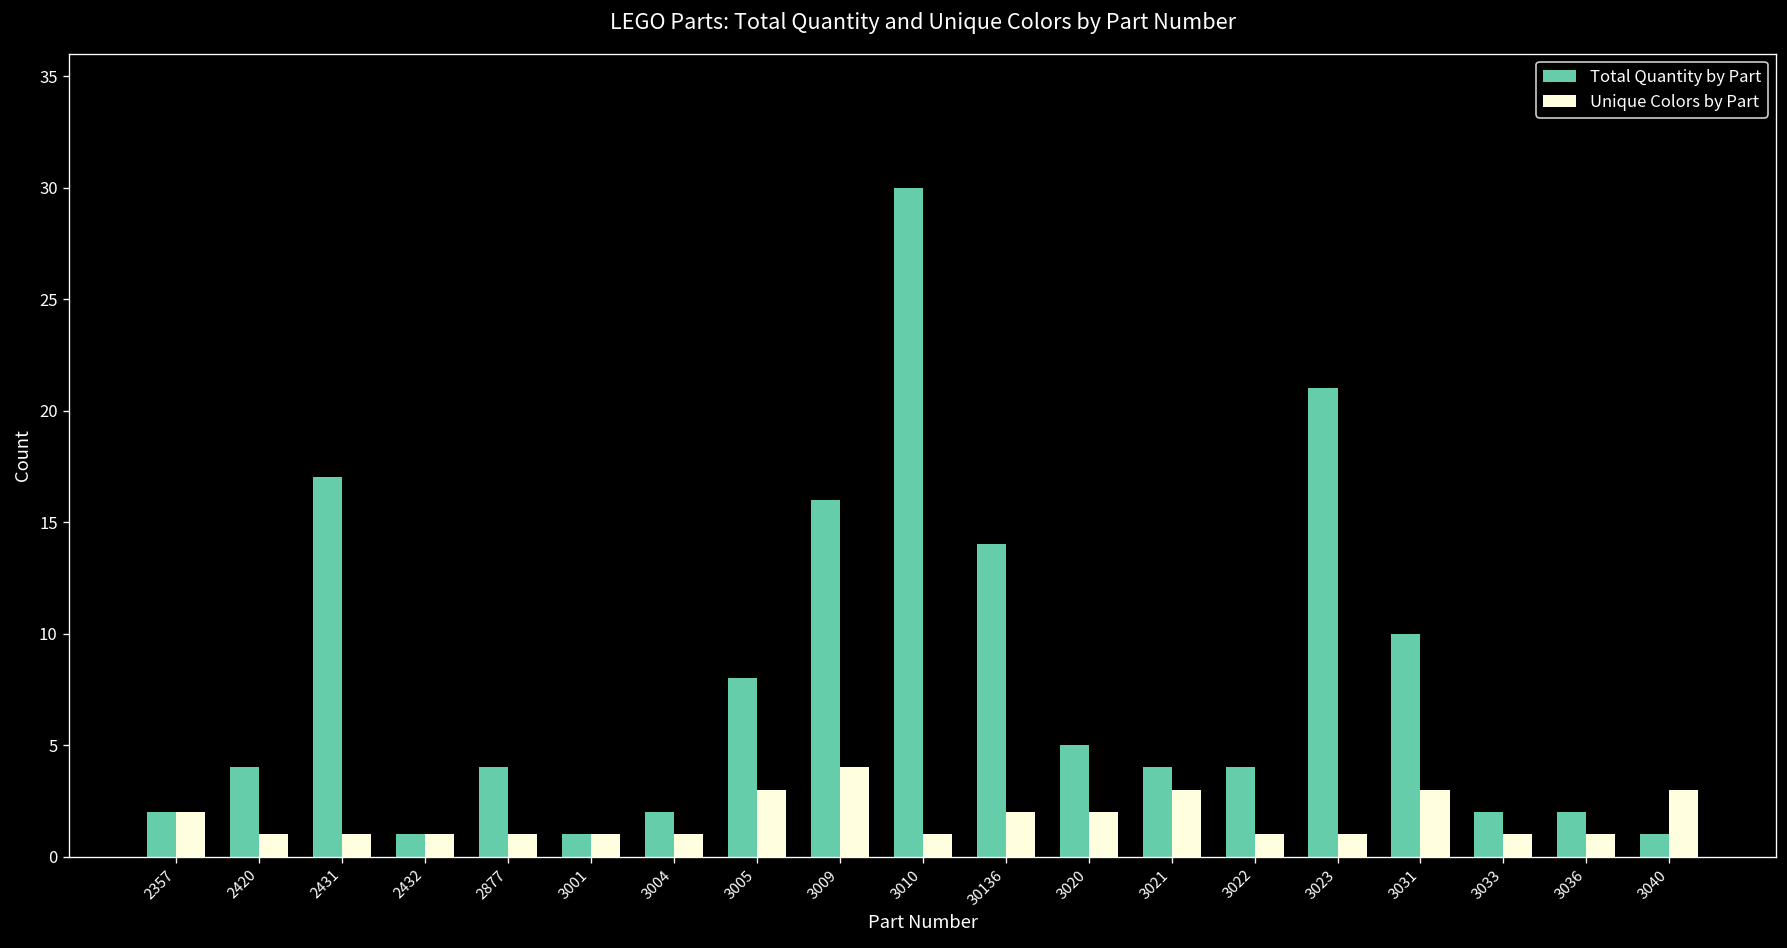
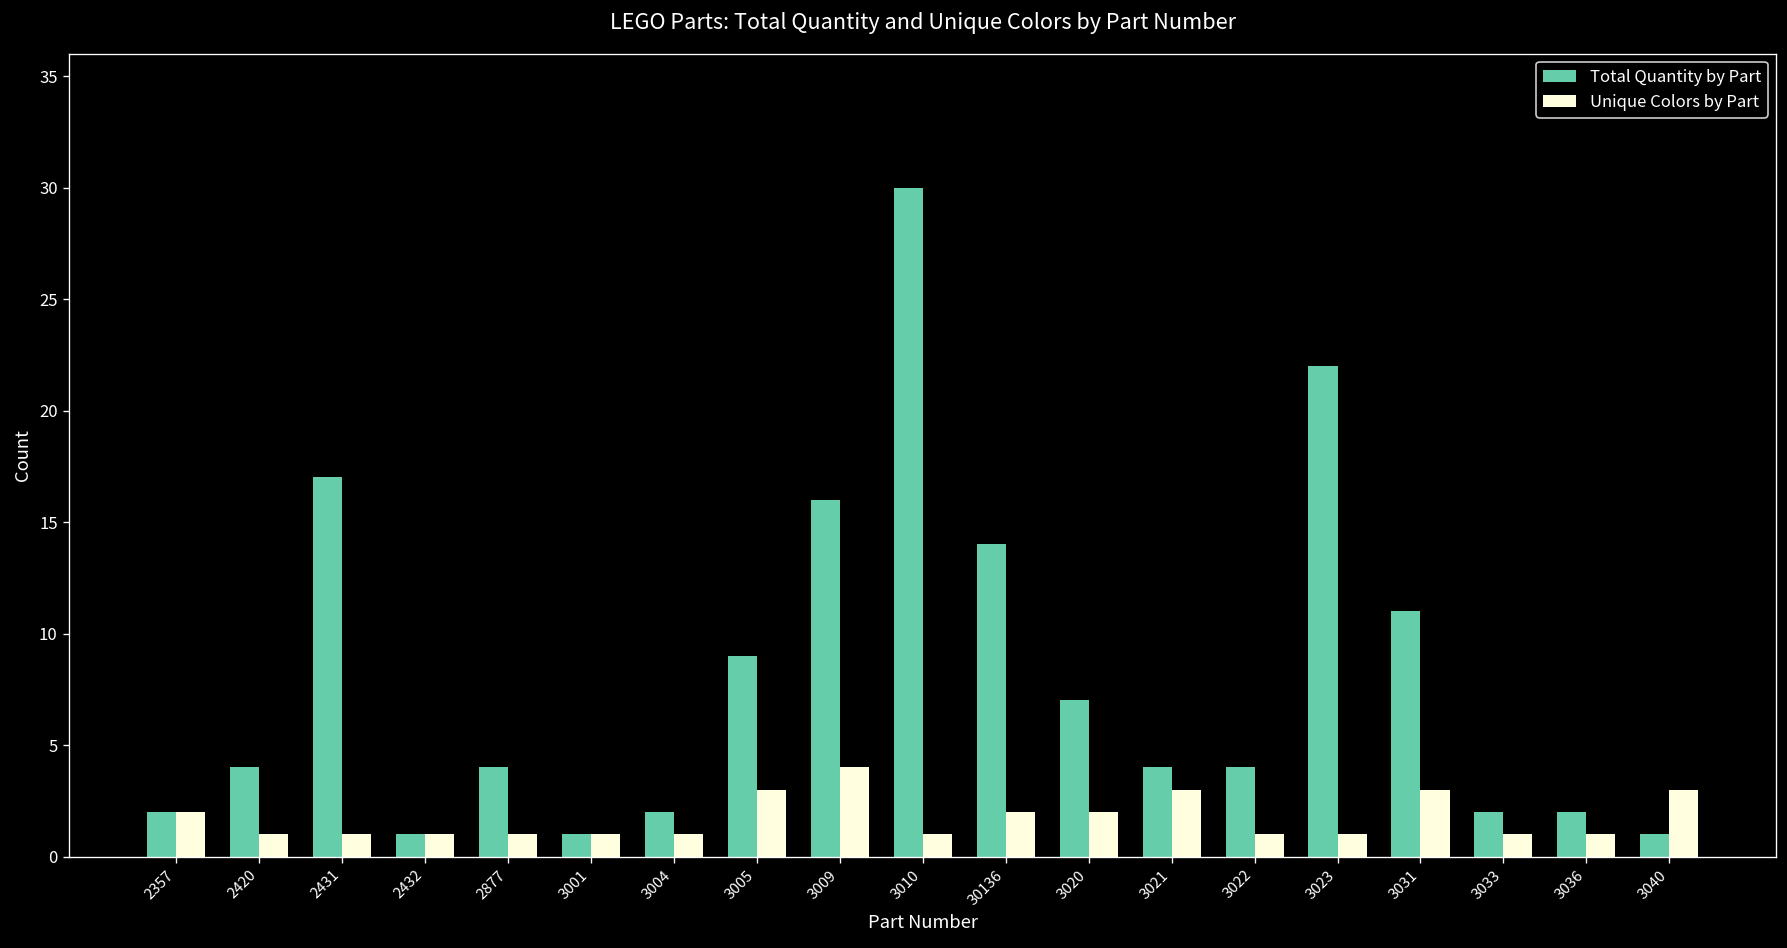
Total Quantity by Part, 3005: 8 -> 9
Total Quantity by Part, 3020: 5 -> 7
Total Quantity by Part, 3023: 21 -> 22
Total Quantity by Part, 3031: 10 -> 11
